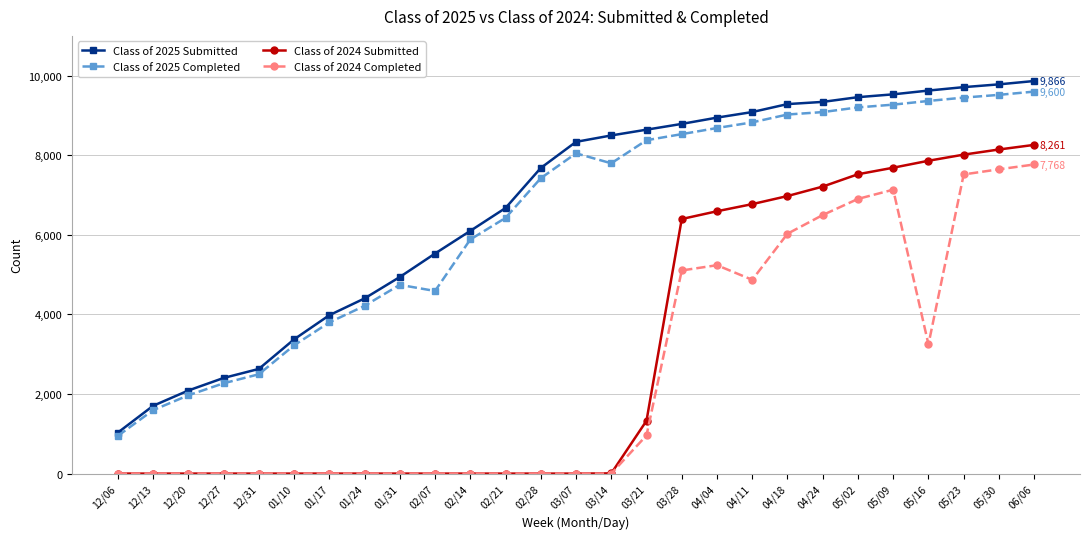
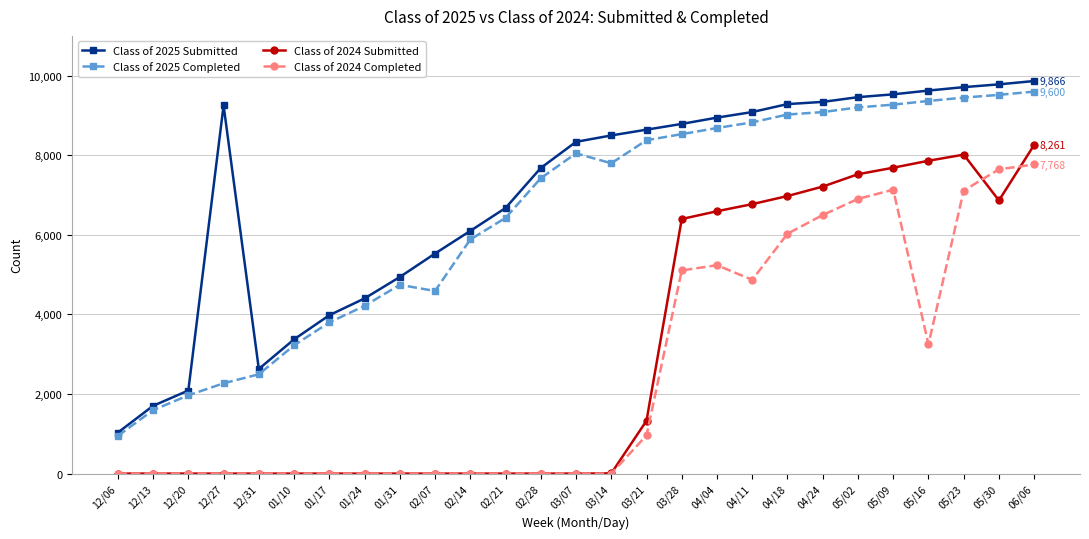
Class of 2025 Submitted, 12/27: 2,400 -> 9,300
Class of 2024 Completed, 05/23: 7,500 -> 7,100
Class of 2024 Submitted, 05/30: 8,100 -> 6,900
